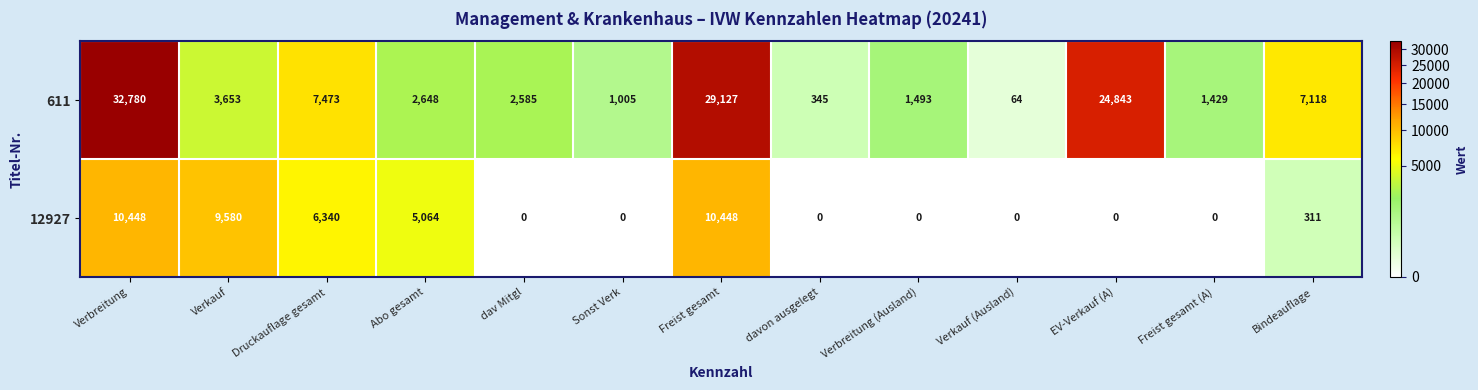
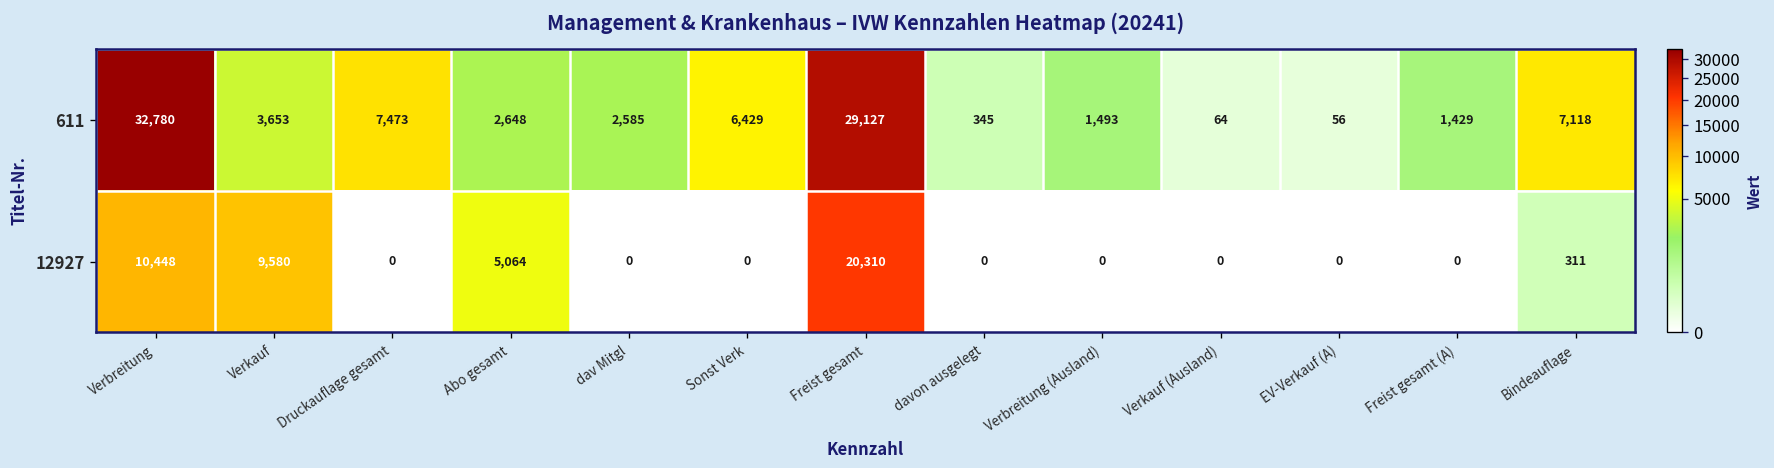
611, Sonst Verk: 1,005 -> 6,429
611, EV-Verkauf (A): 24,843 -> 56
12927, Druckauflage gesamt: 6,340 -> 0
12927, Freist gesamt: 10,448 -> 20,310
